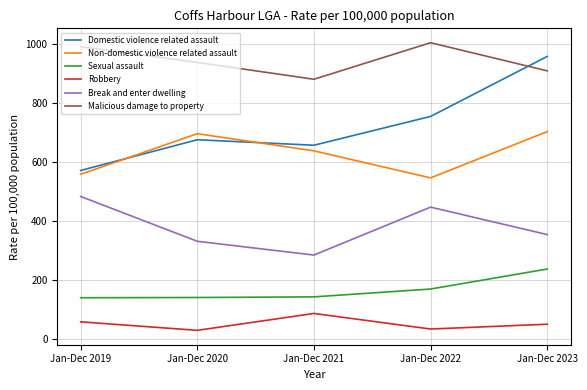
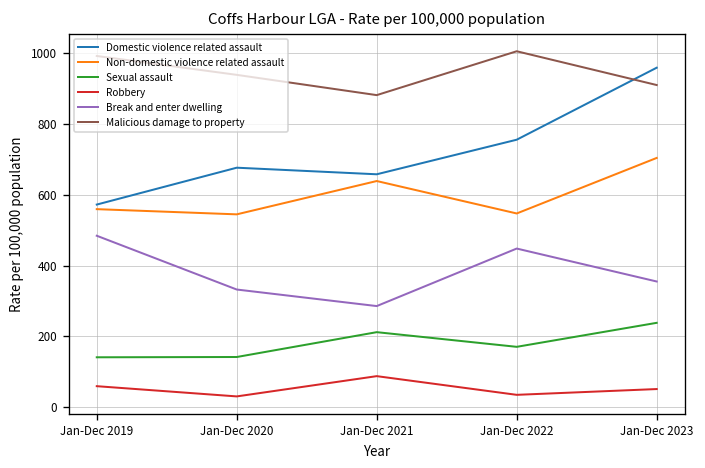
Non-domestic violence related assault, Jan-Dec 2020: 700 -> 540
Sexual assault, Jan-Dec 2021: 140 -> 210
